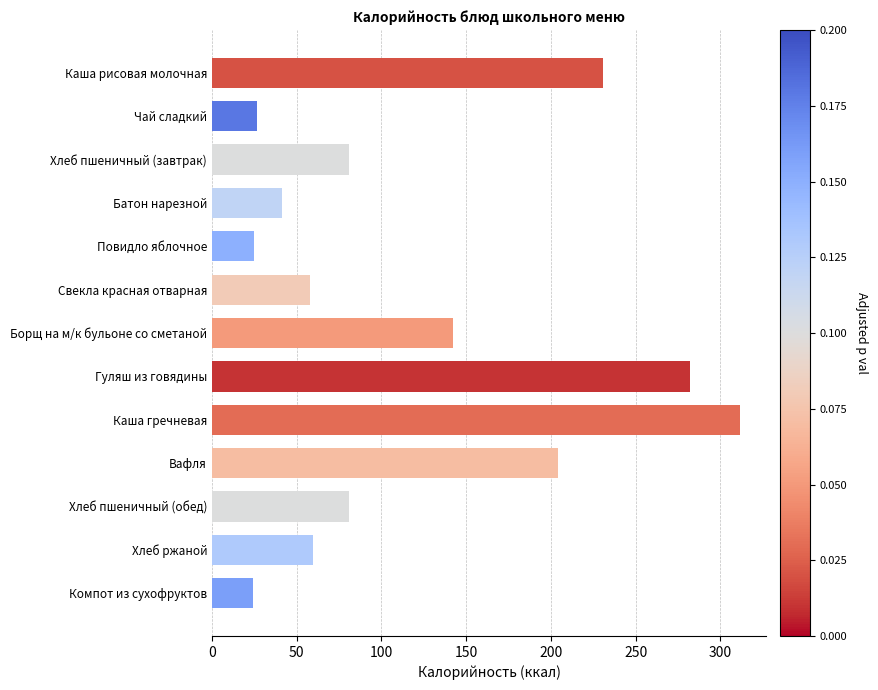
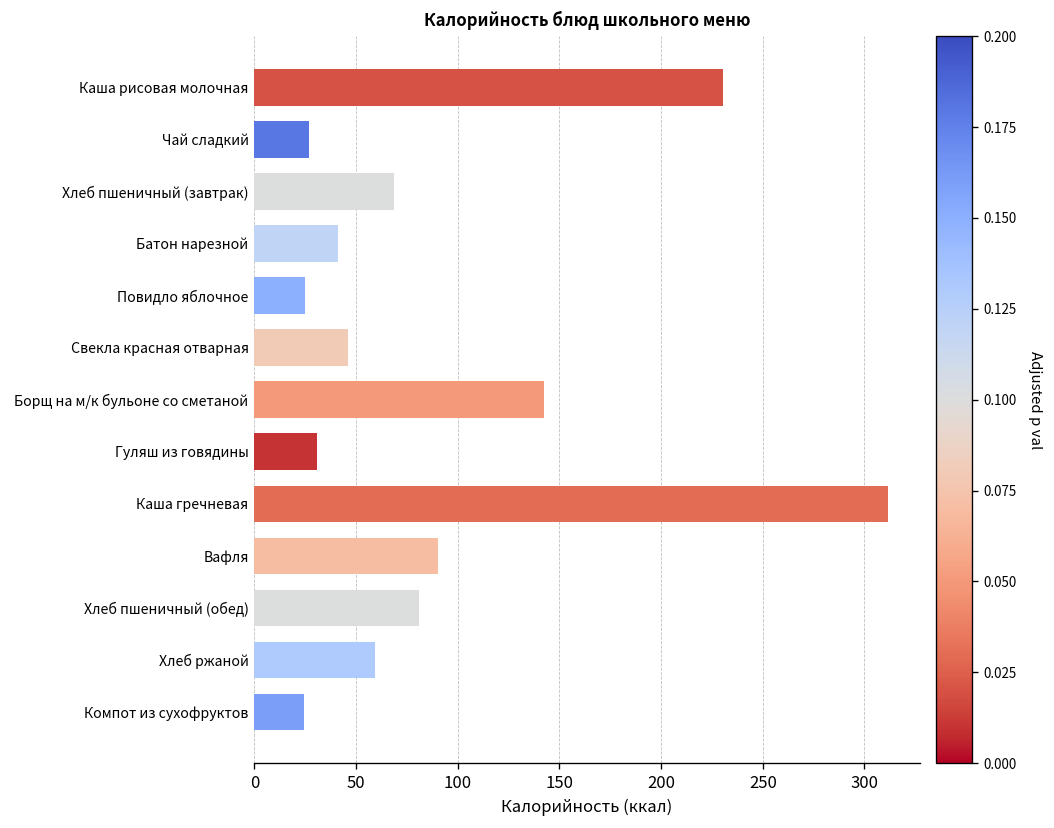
Хлеб пшеничный (завтрак): 81 -> 69
Свекла красная отварная: 58 -> 46
Гуляш из говядины: 282 -> 31
Вафля: 204 -> 90
